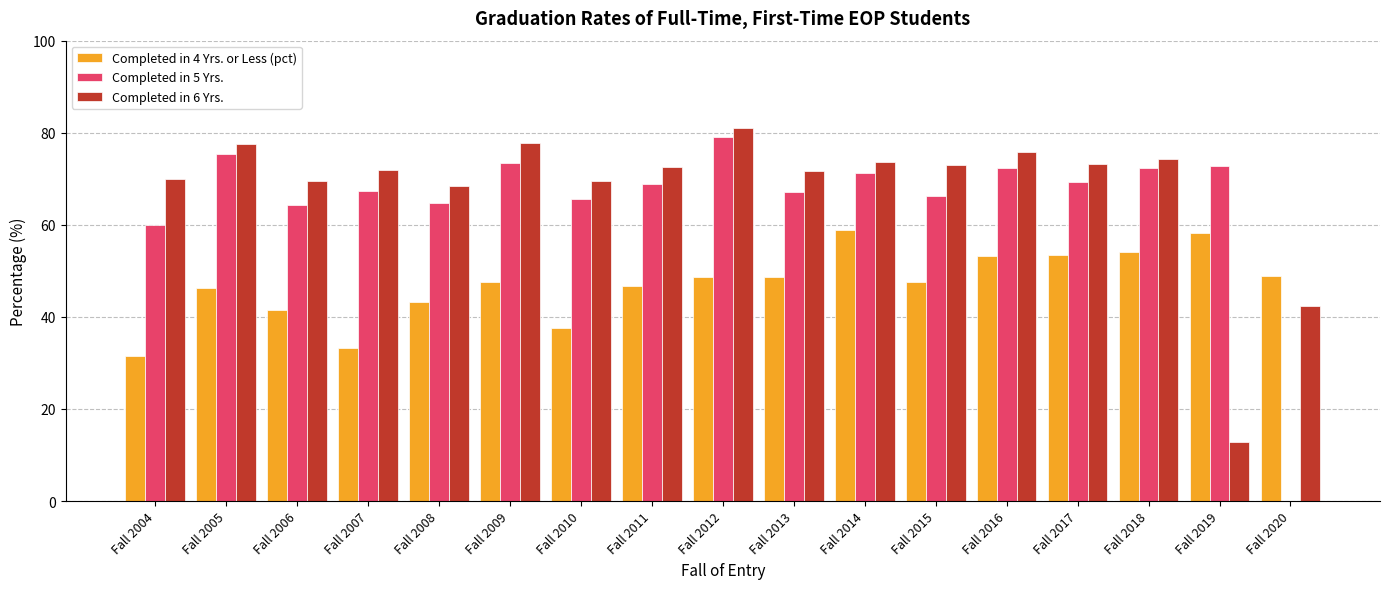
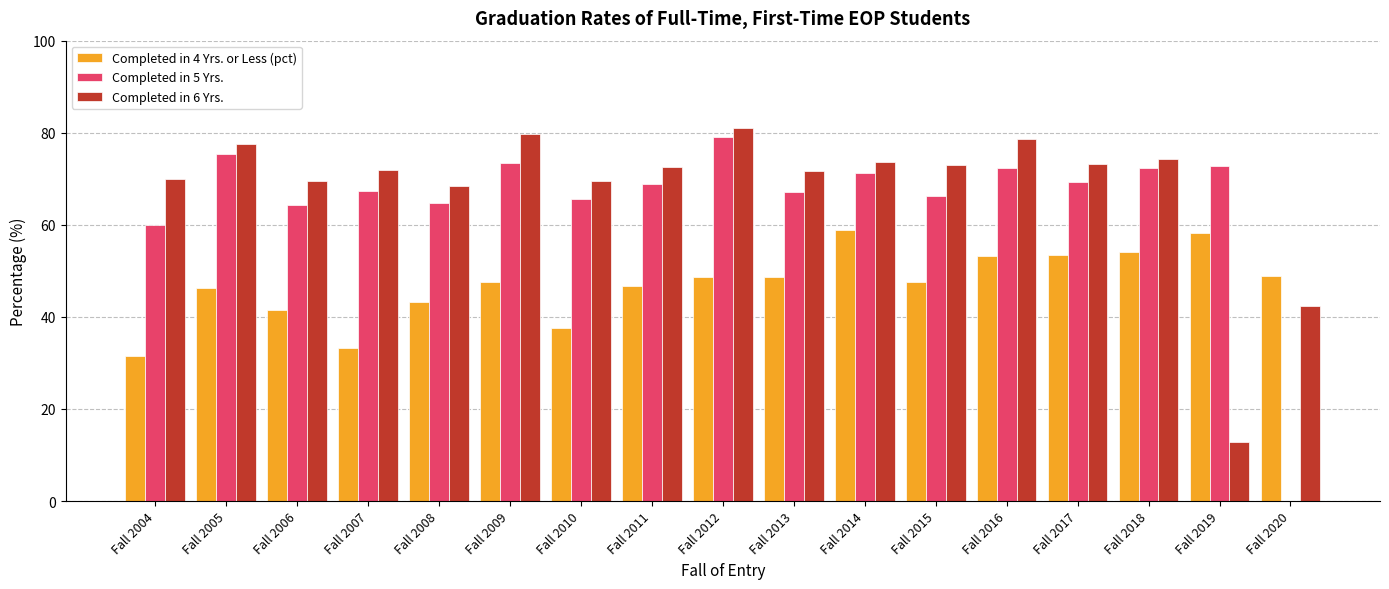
Completed in 6 Yrs., Fall 2009: 78 -> 80
Completed in 6 Yrs., Fall 2016: 76 -> 79
